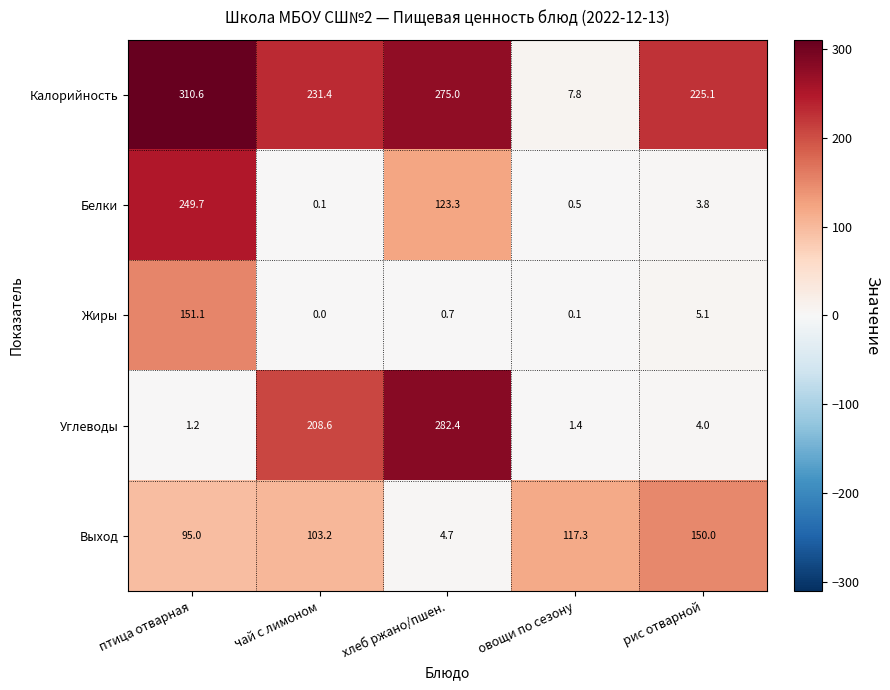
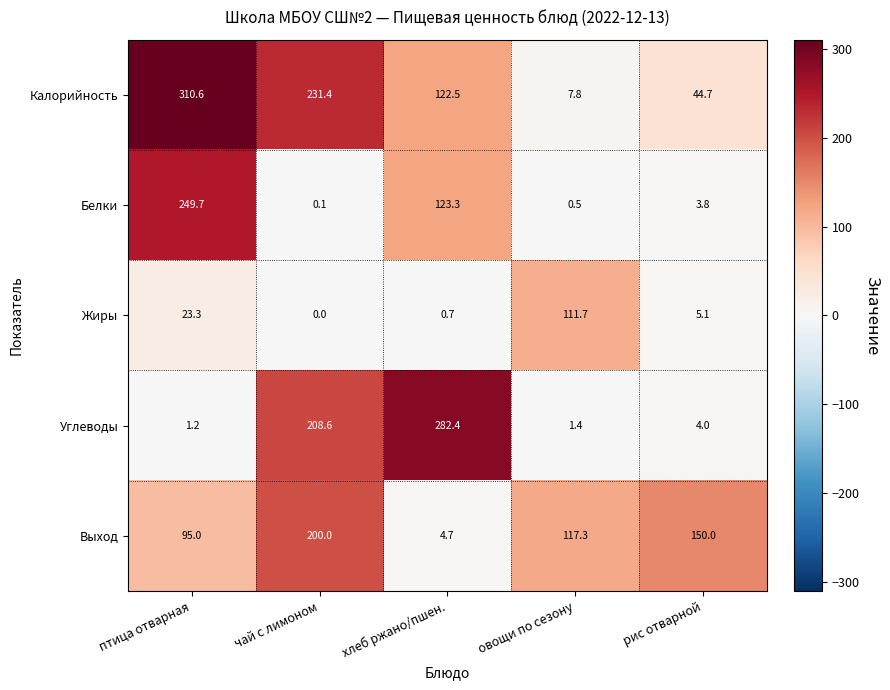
Калорийность, хлеб ржано/пшен.: 275.0 -> 122.5
Калорийность, рис отварной: 225.1 -> 44.7
Жиры, птица отварная: 151.1 -> 23.3
Жиры, овощи по сезону: 0.1 -> 111.7
Выход, чай с лимоном: 103.2 -> 200.0
